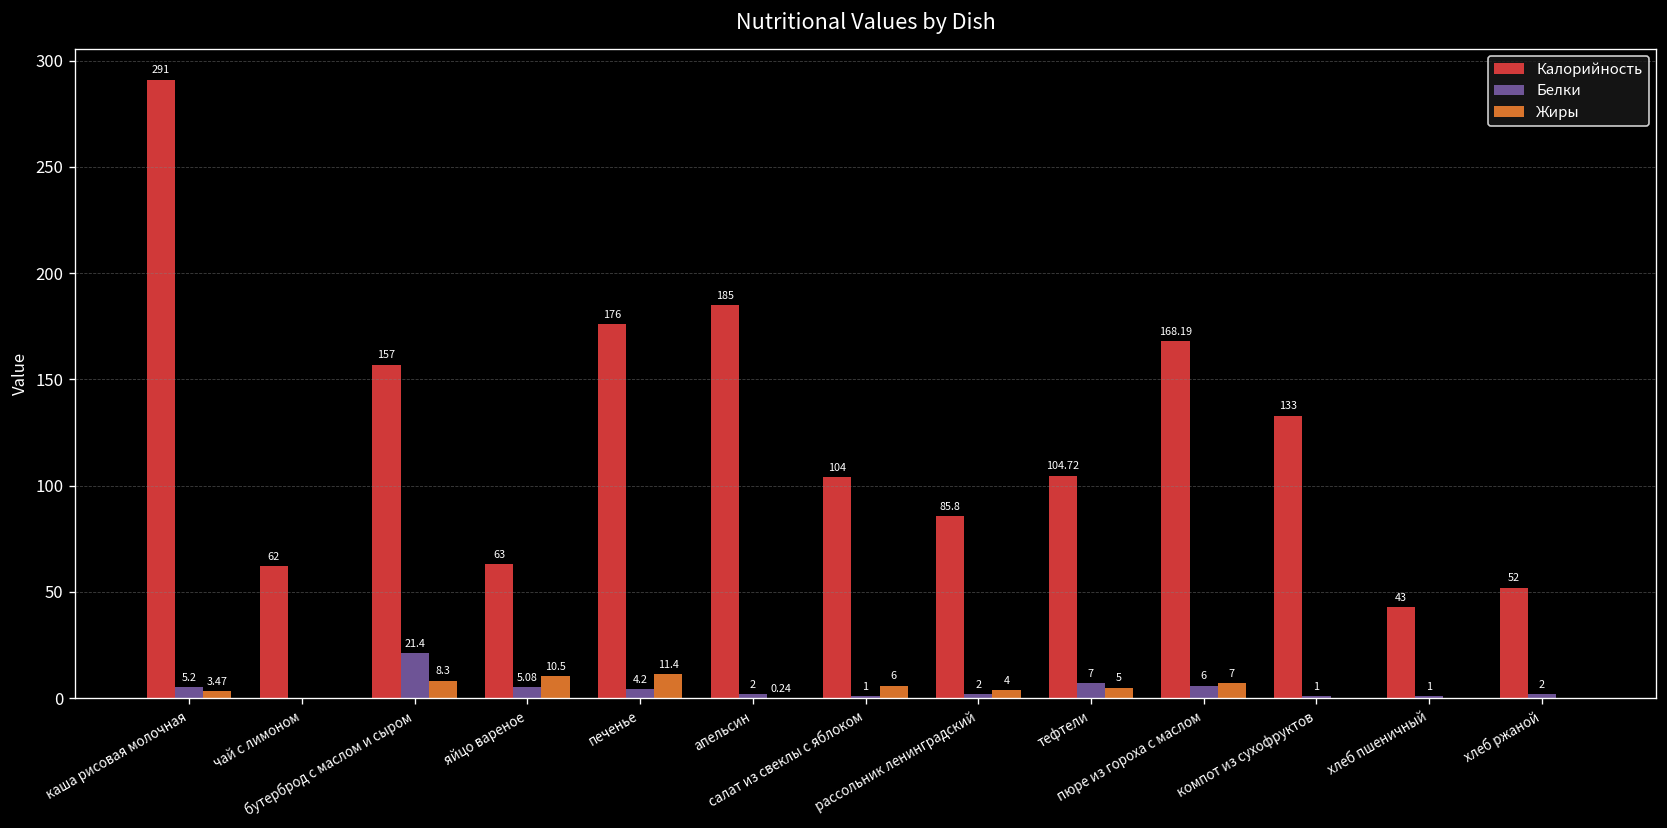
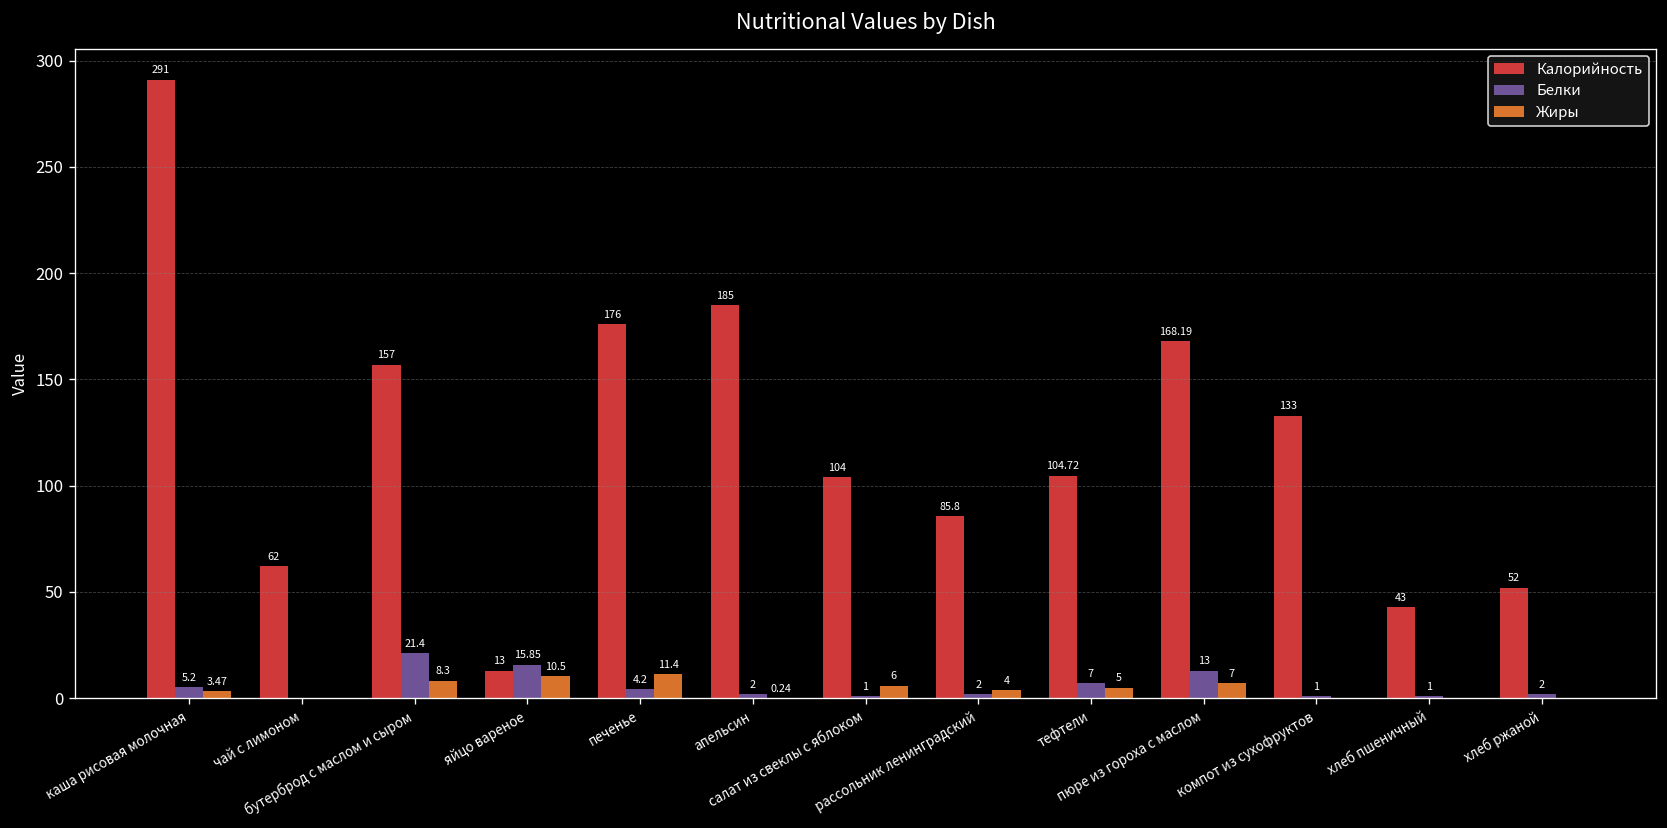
Калорийность, яйцо вареное: 63 -> 13
Белки, яйцо вареное: 5.08 -> 15.85
Белки, пюре из гороха с маслом: 6 -> 13
